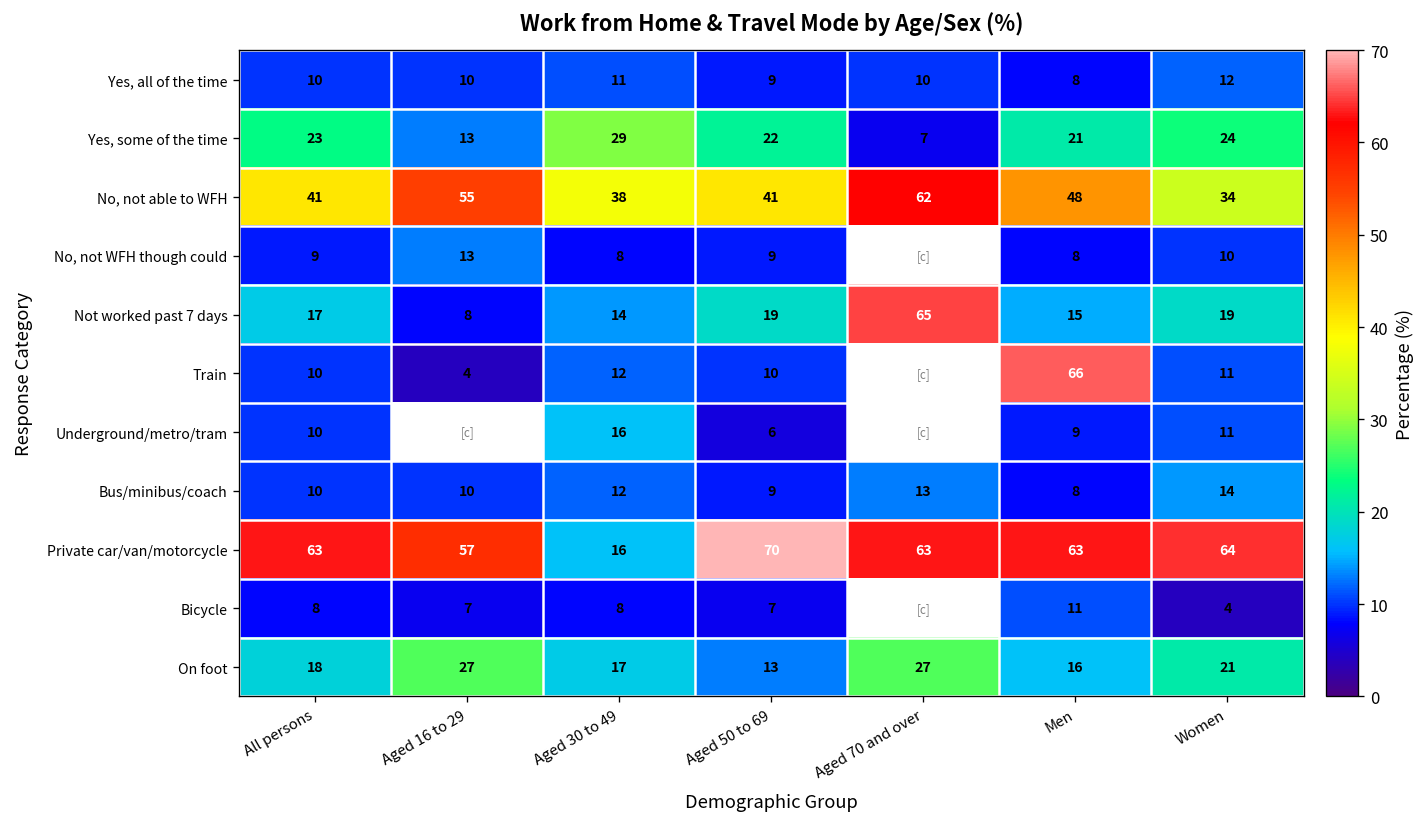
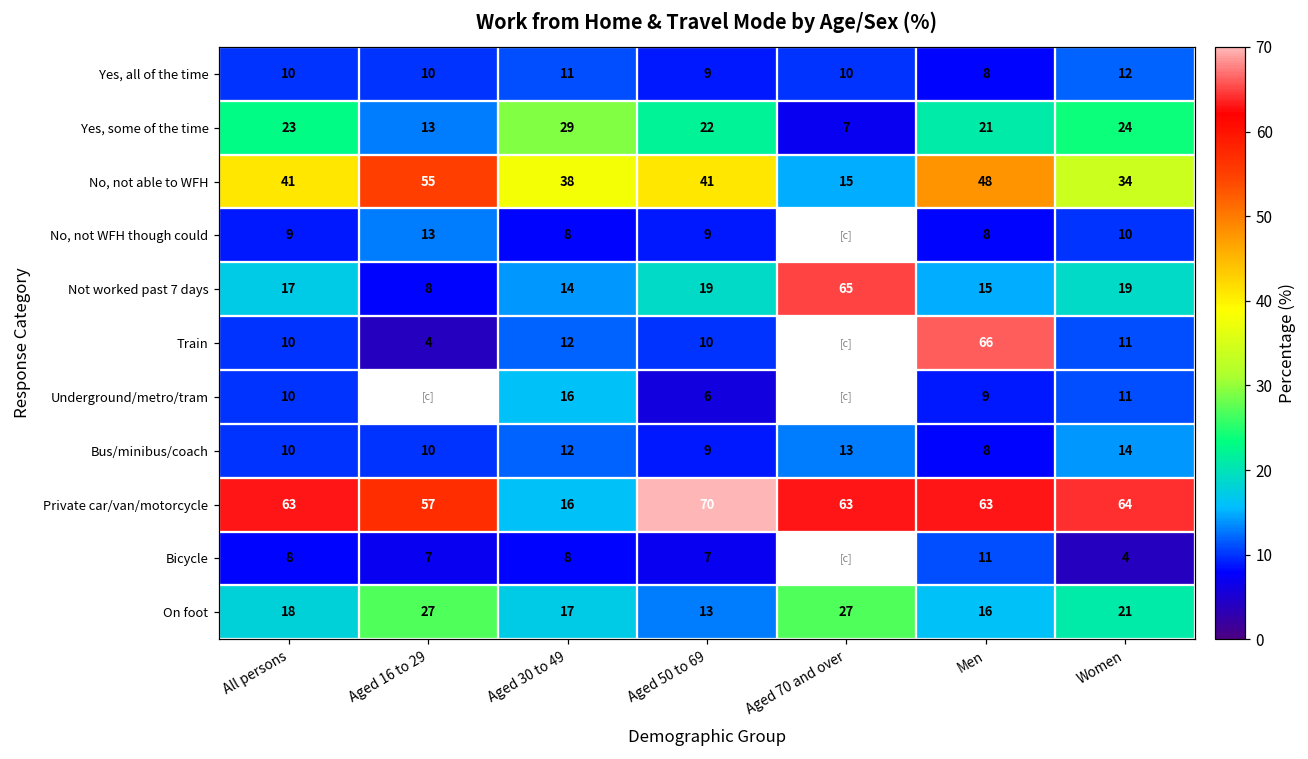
No, not able to WFH, Aged 70 and over: 62 -> 15
